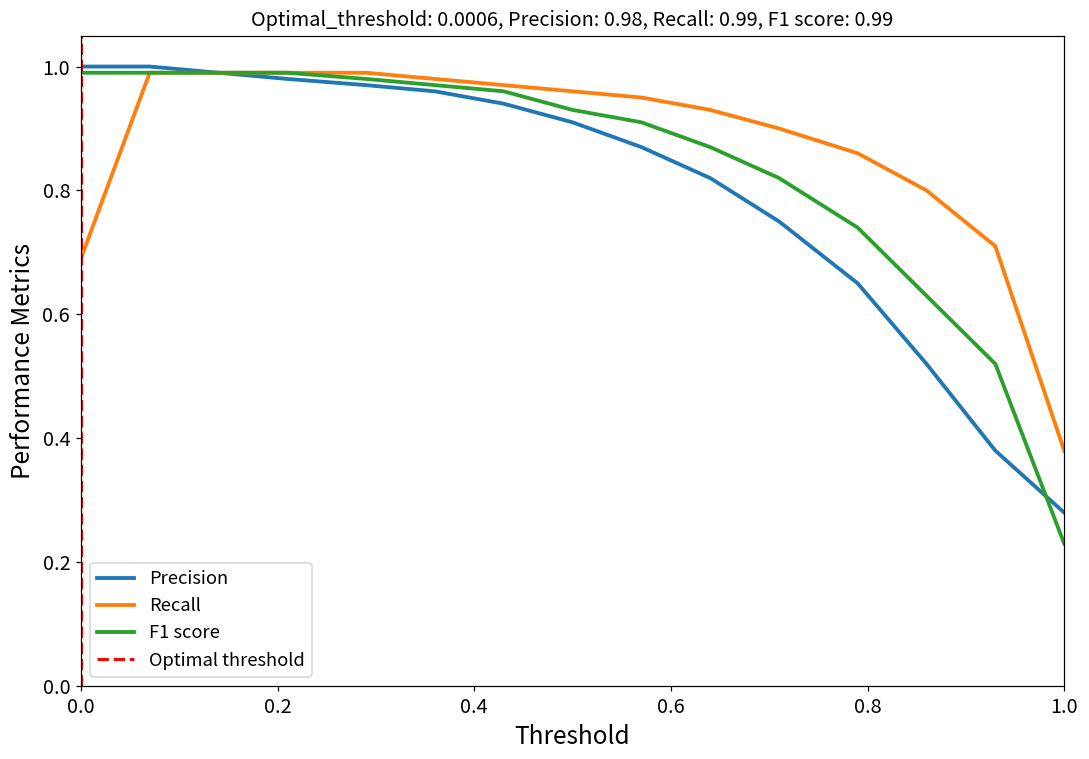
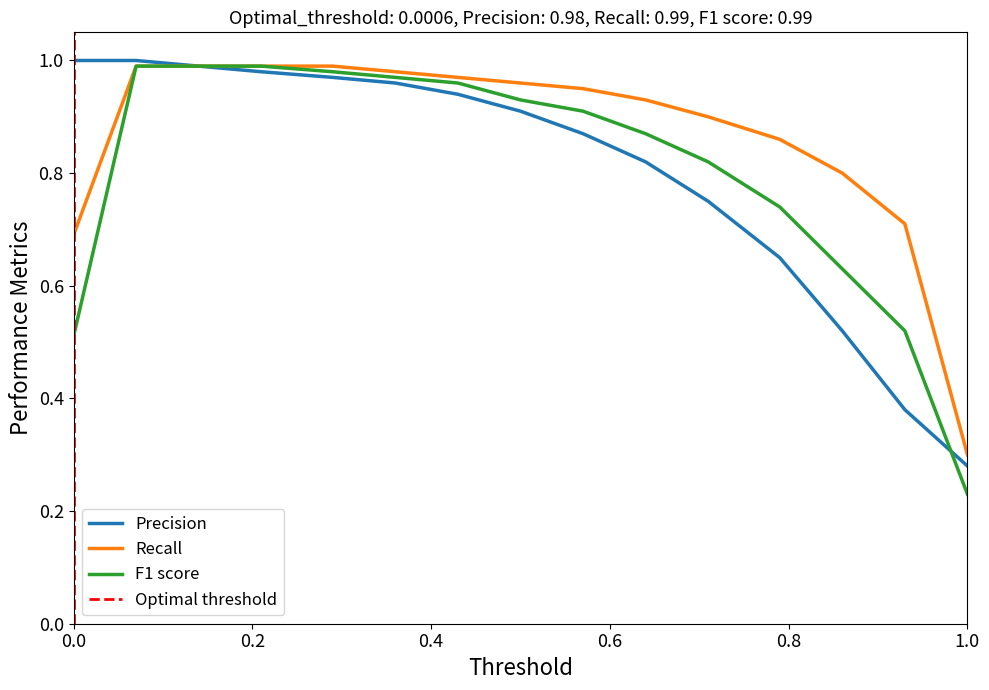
F1 score, 0.0: 0.99 -> 0.51
Recall, 1.0: 0.38 -> 0.30
